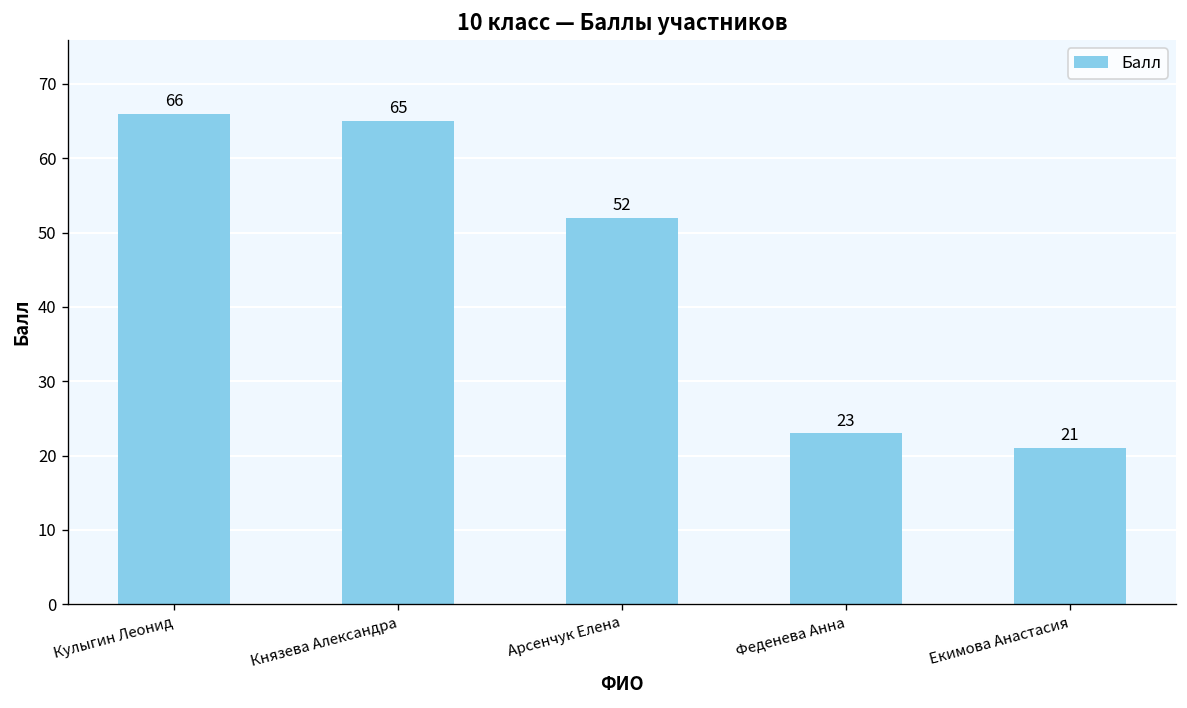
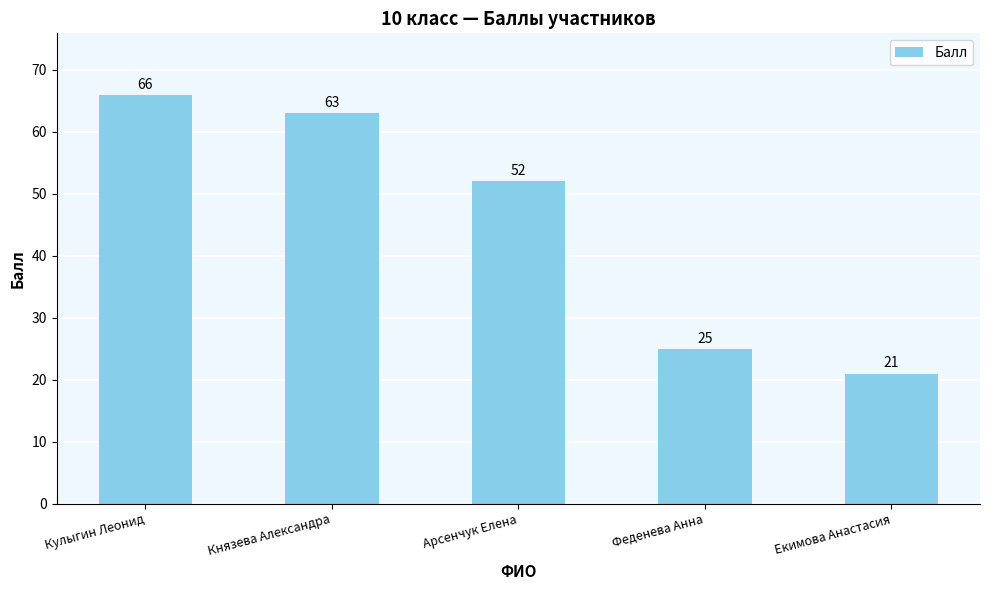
Князева Александра: 65 -> 63
Феденева Анна: 23 -> 25
